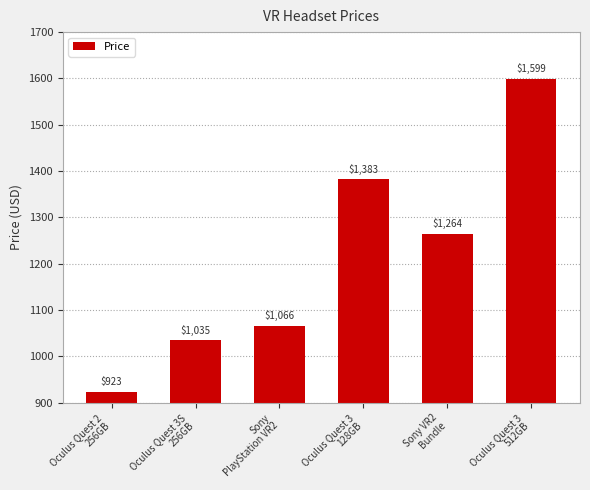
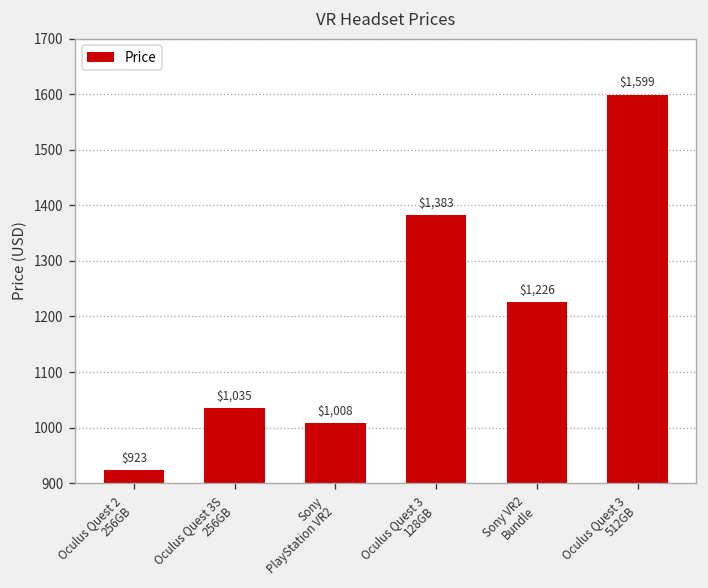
Sony PlayStation VR2: $1,066 -> $1,008
Sony VR2 Bundle: $1,264 -> $1,226
